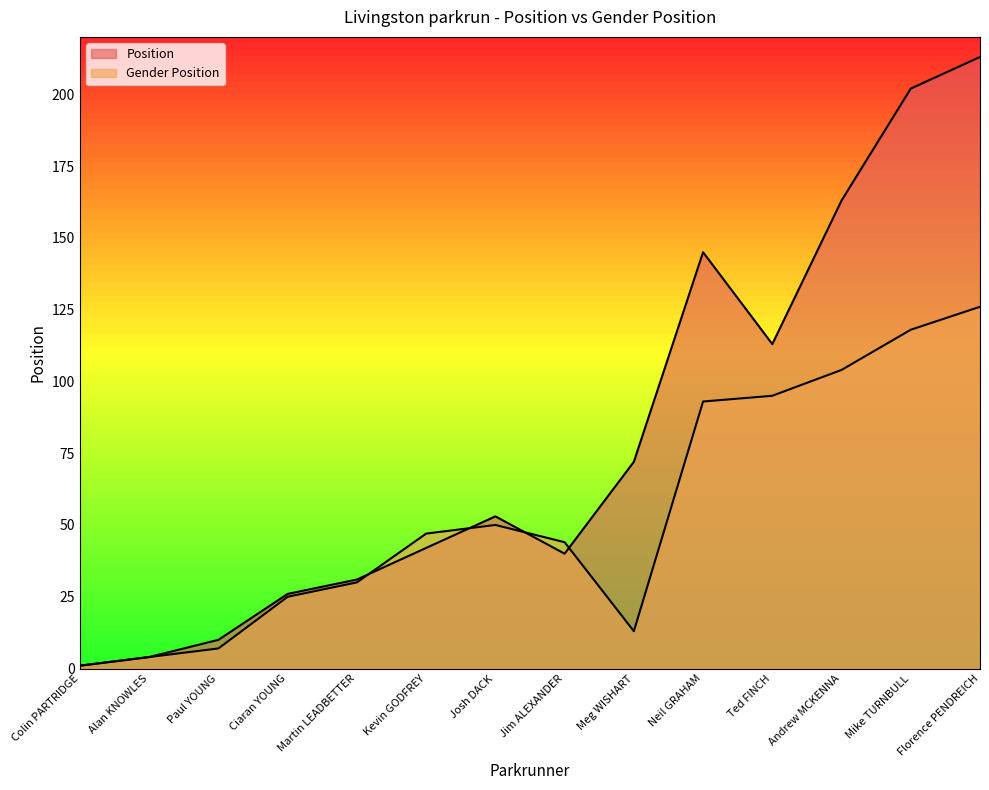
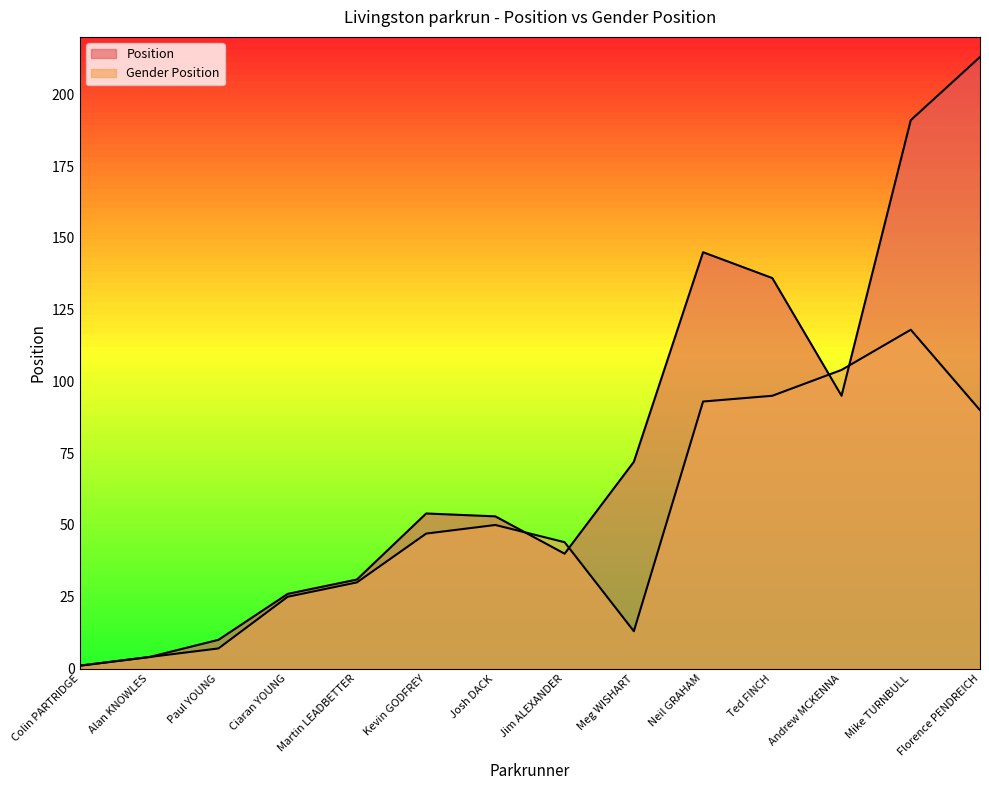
Position, Kevin GODFREY: 42 -> 54
Position, Ted FINCH: 113 -> 136
Position, Andrew MCKENNA: 163 -> 95
Position, Mike TURNBULL: 202 -> 191
Gender Position, Florence PENDREICH: 126 -> 90
